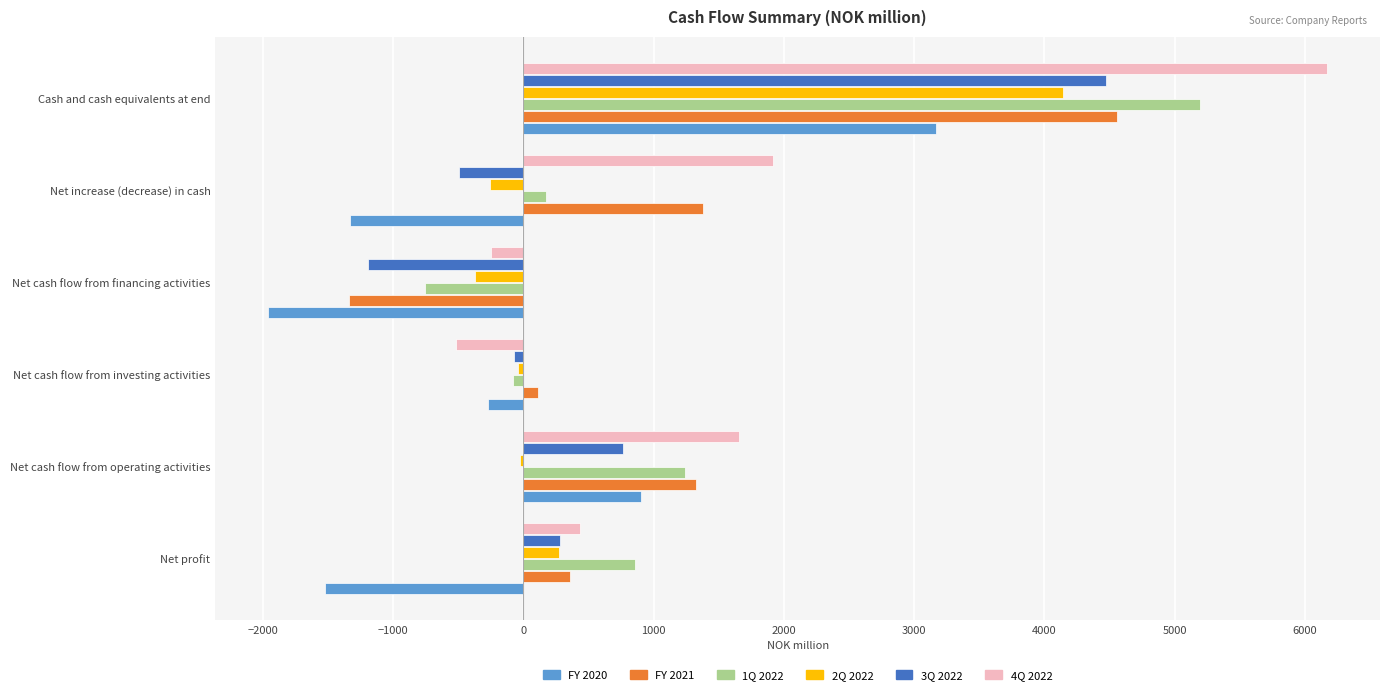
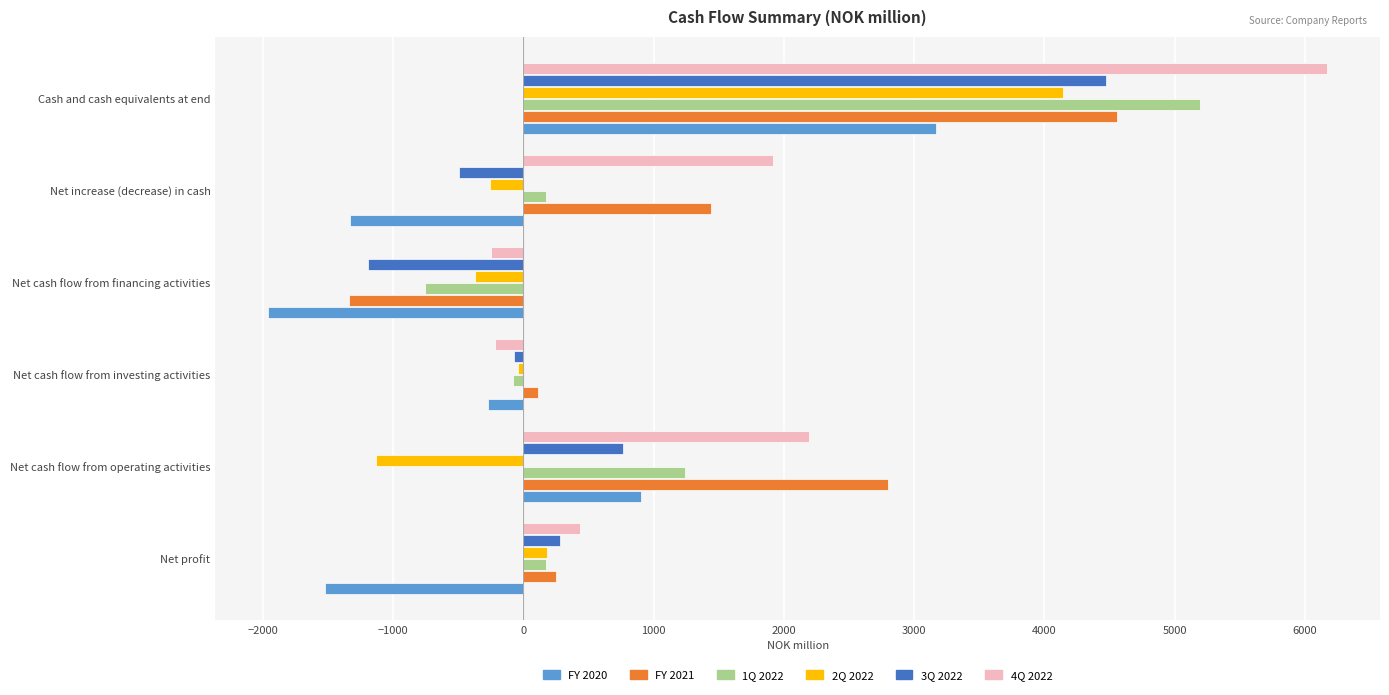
FY 2021, Net increase (decrease) in cash: 1380 -> 1440
4Q 2022, Net cash flow from investing activities: -520 -> -220
4Q 2022, Net cash flow from operating activities: 1660 -> 2190
2Q 2022, Net cash flow from operating activities: -30 -> -1130
FY 2021, Net cash flow from operating activities: 1330 -> 2800
2Q 2022, Net profit: 280 -> 180
1Q 2022, Net profit: 850 -> 180
FY 2021, Net profit: 360 -> 250
